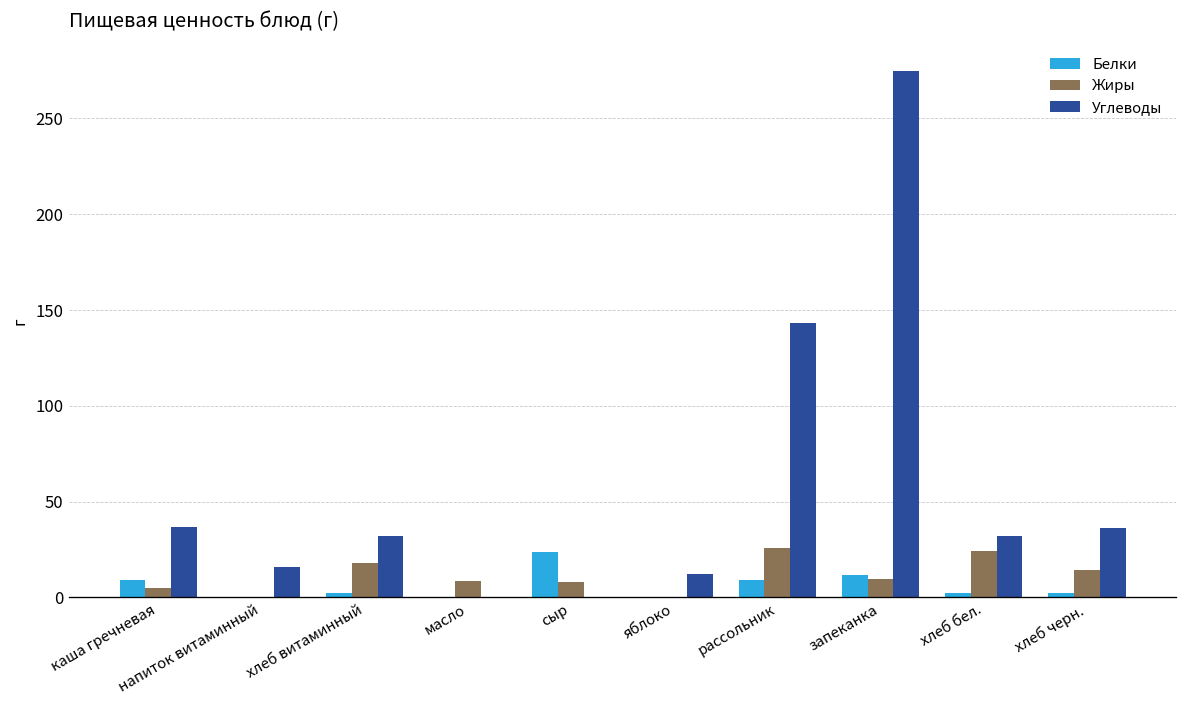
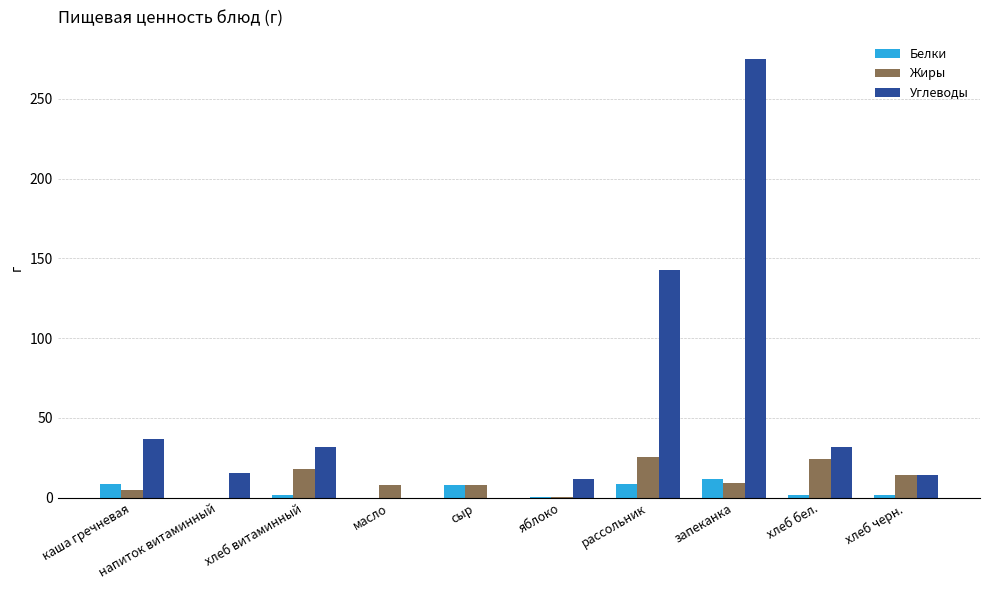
Белки, сыр: 23 -> 8
Углеводы, хлеб черн.: 36 -> 14
